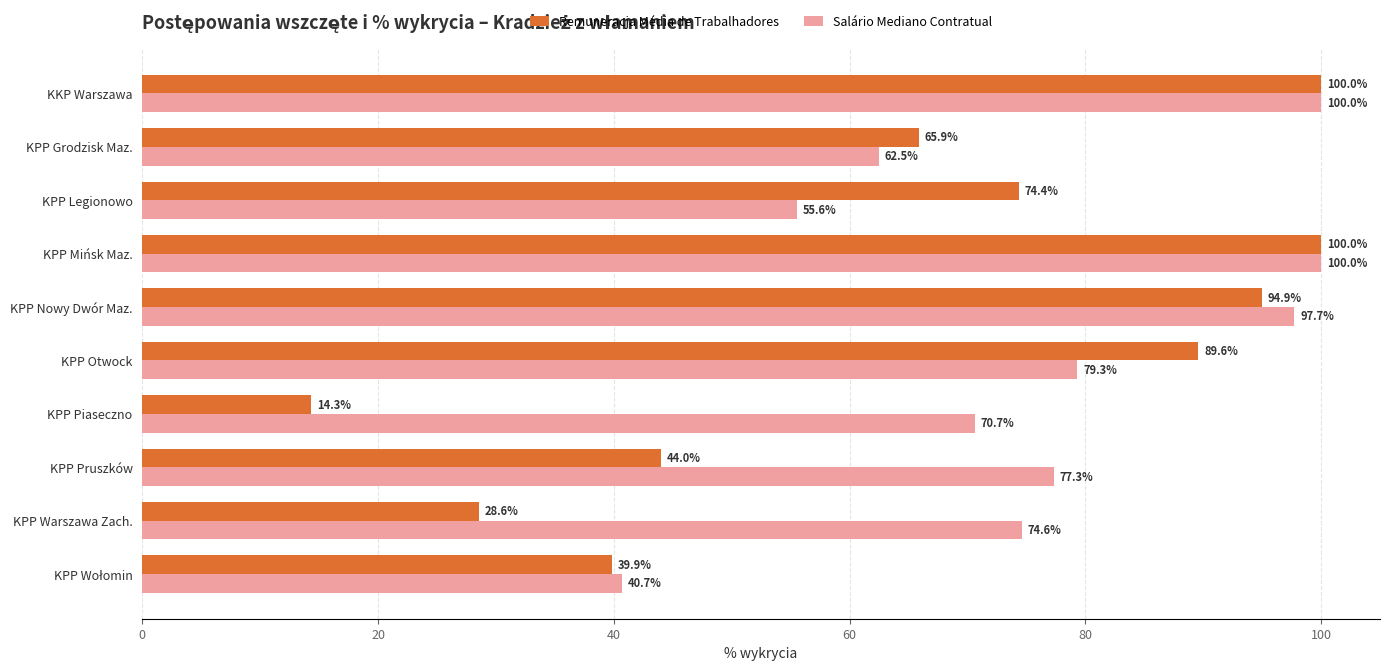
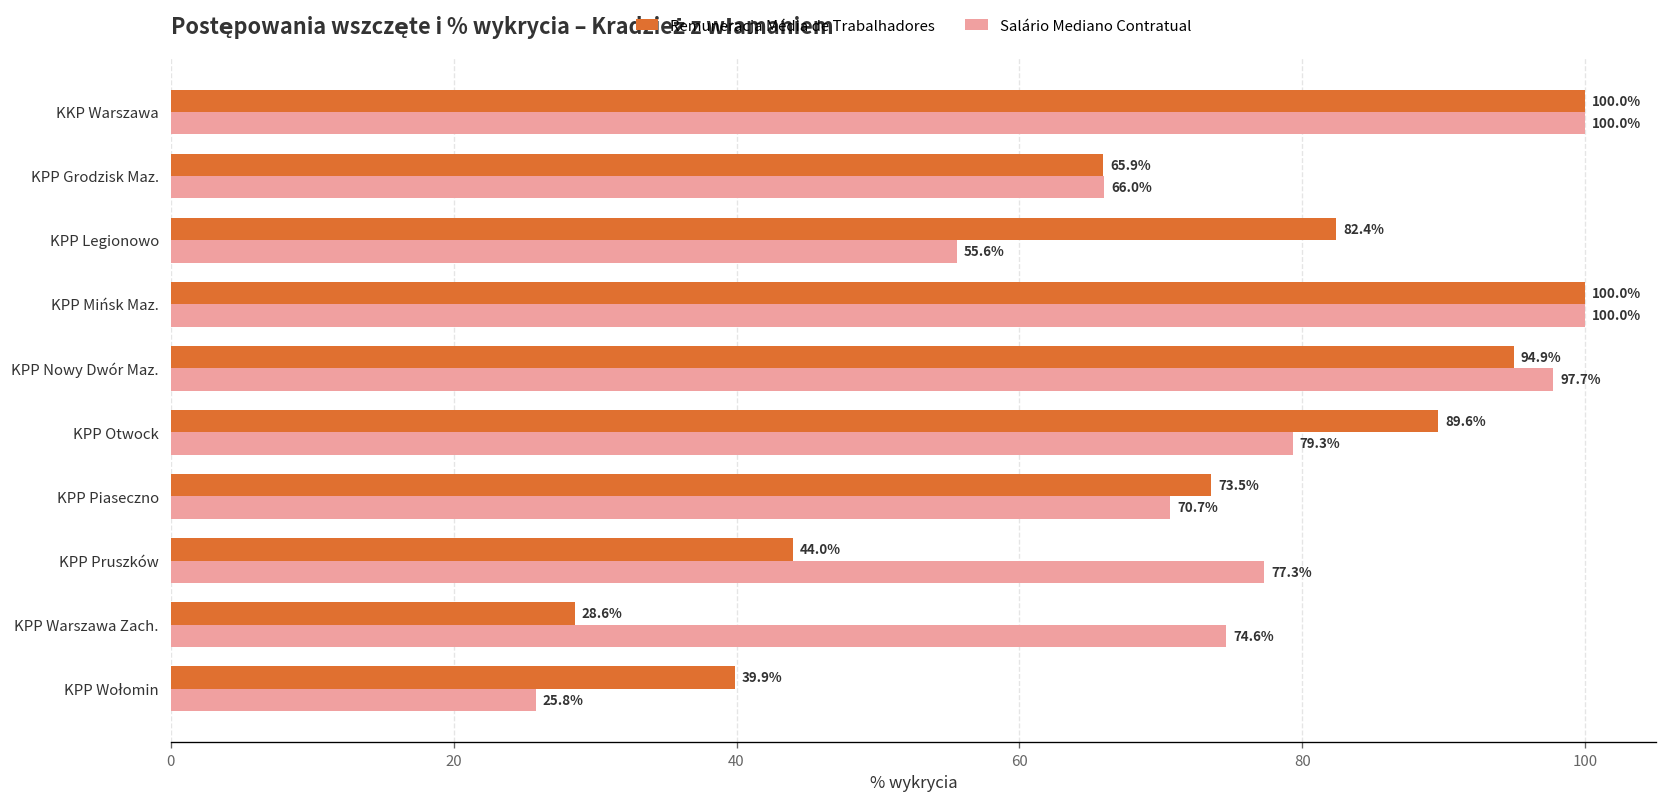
Salário Mediano Contratual, KPP Grodzisk Maz.: 62.5% -> 66.0%
Remuneracja Média de Trabalhadores, KPP Legionowo: 74.4% -> 82.4%
Remuneracja Média de Trabalhadores, KPP Piaseczno: 14.3% -> 73.5%
Salário Mediano Contratual, KPP Wołomin: 40.7% -> 25.8%
